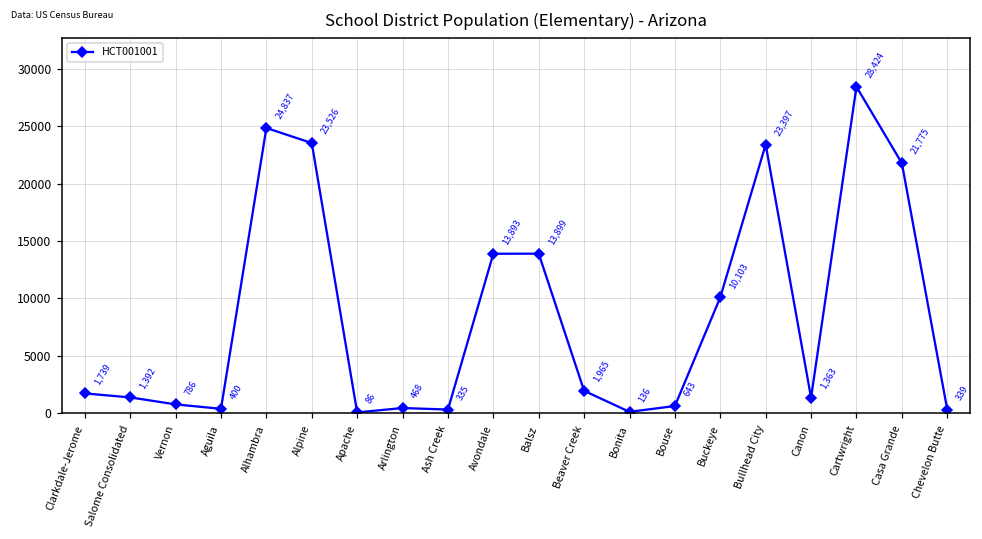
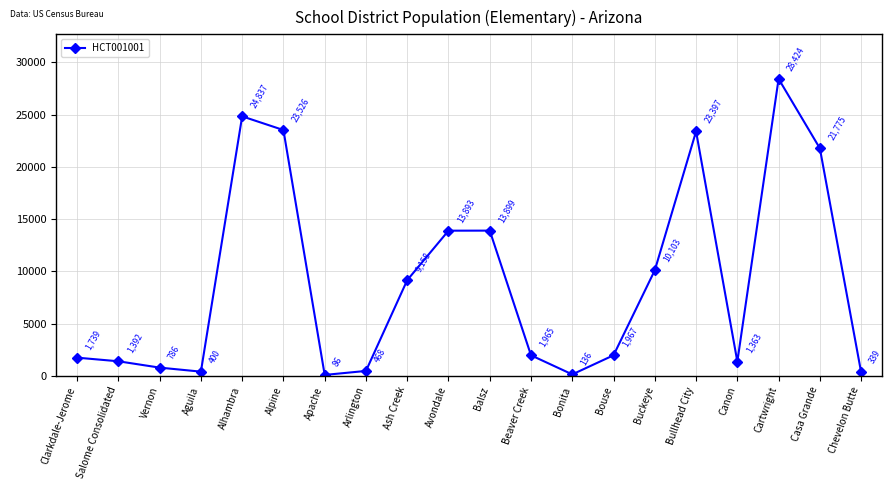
Ash Creek: 335 -> 9,158
Bouse: 643 -> 1,967
